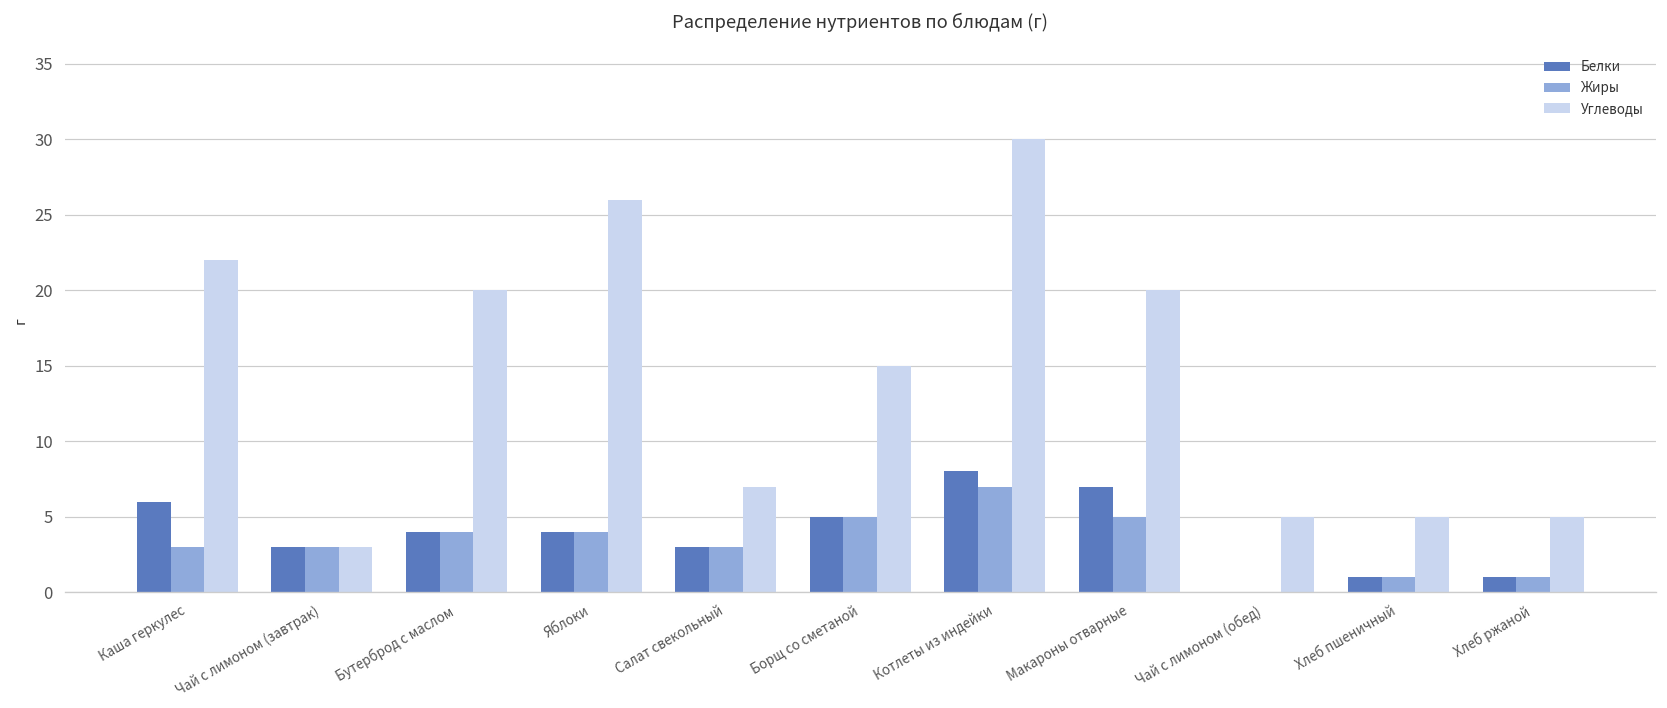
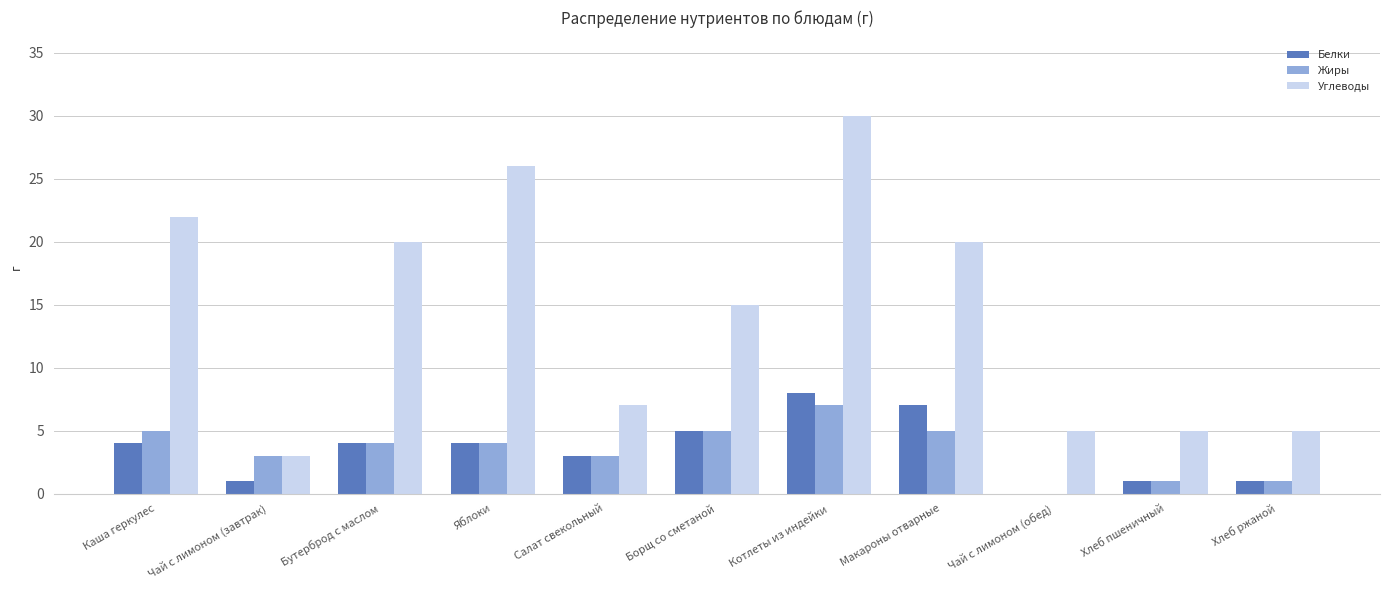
Белки, Каша геркулес: 6 -> 4
Жиры, Каша геркулес: 3 -> 5
Белки, Чай с лимоном (завтрак): 3 -> 1
